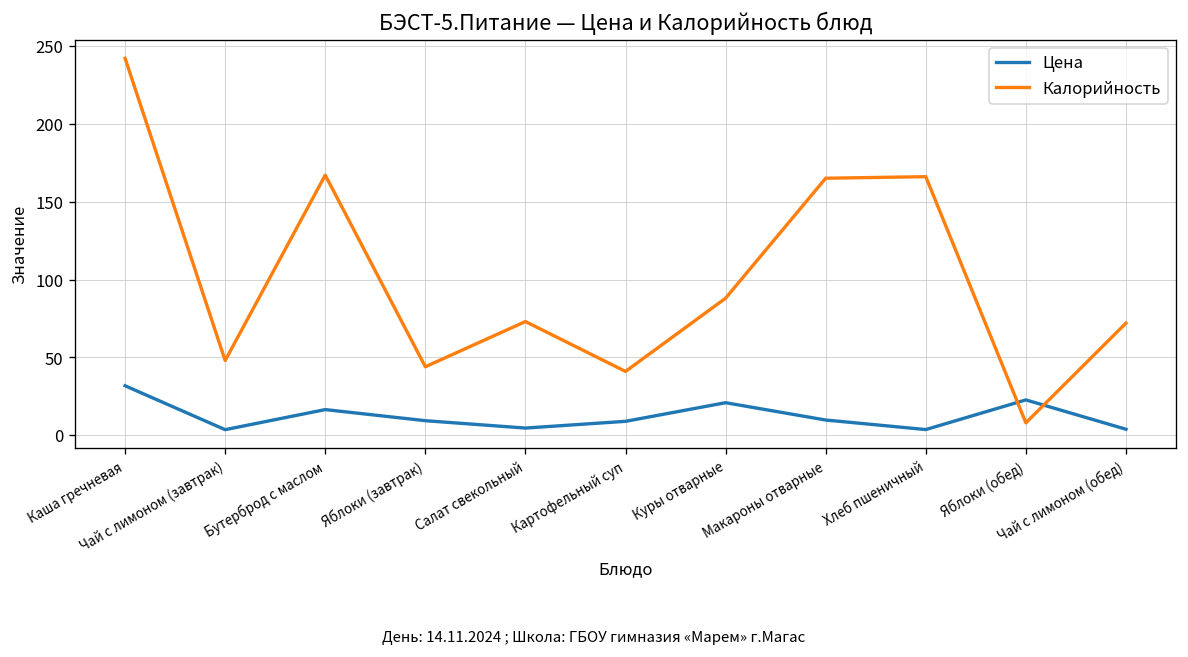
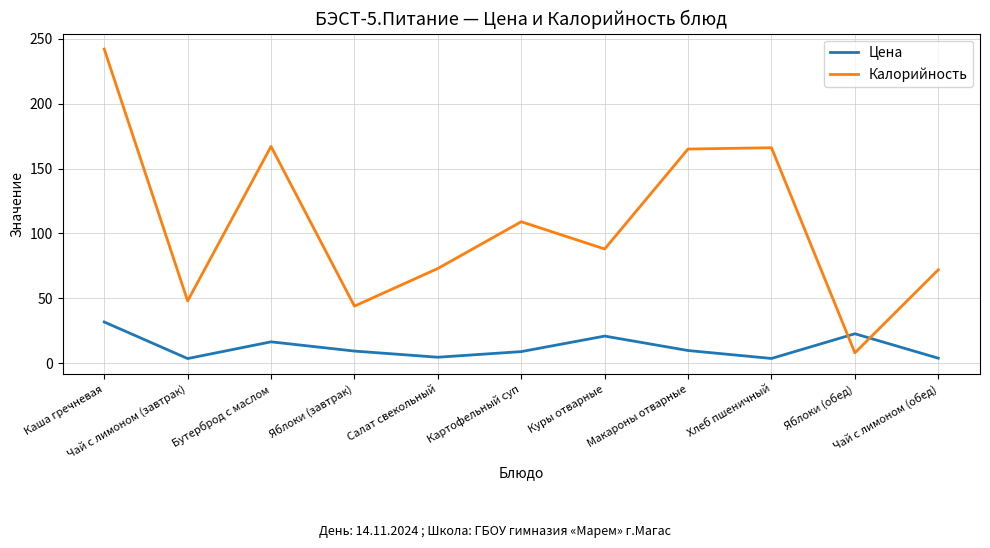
Калорийность, Картофельный суп: 41 -> 109
